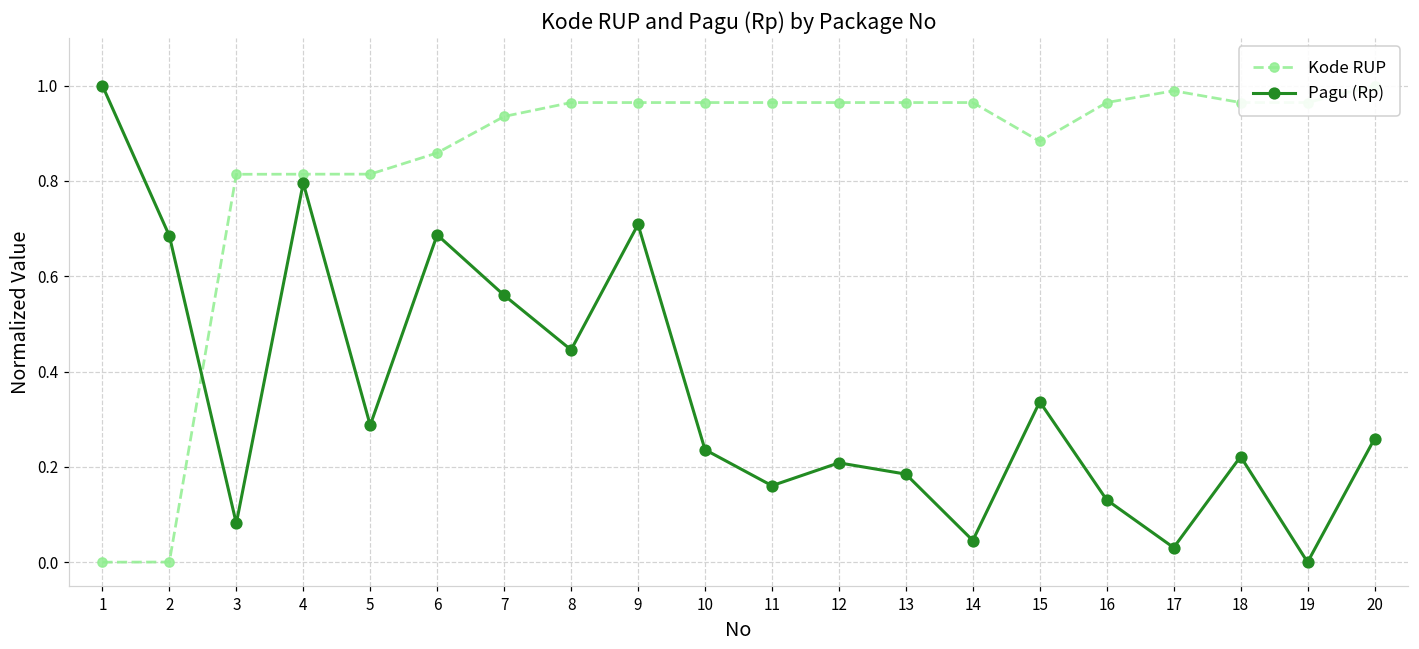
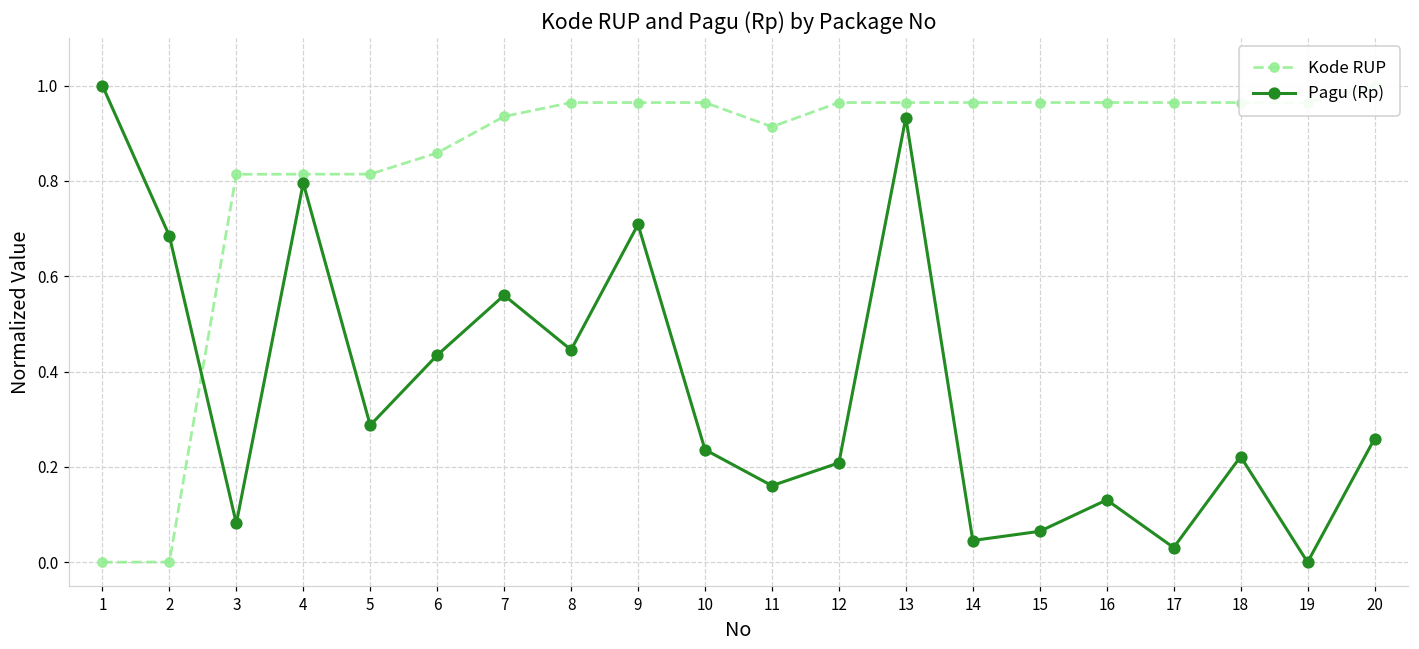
Pagu (Rp), 6: 0.69 -> 0.43
Kode RUP, 11: 0.96 -> 0.91
Pagu (Rp), 13: 0.18 -> 0.93
Kode RUP, 15: 0.88 -> 0.96
Pagu (Rp), 15: 0.34 -> 0.06
Kode RUP, 17: 0.99 -> 0.96
